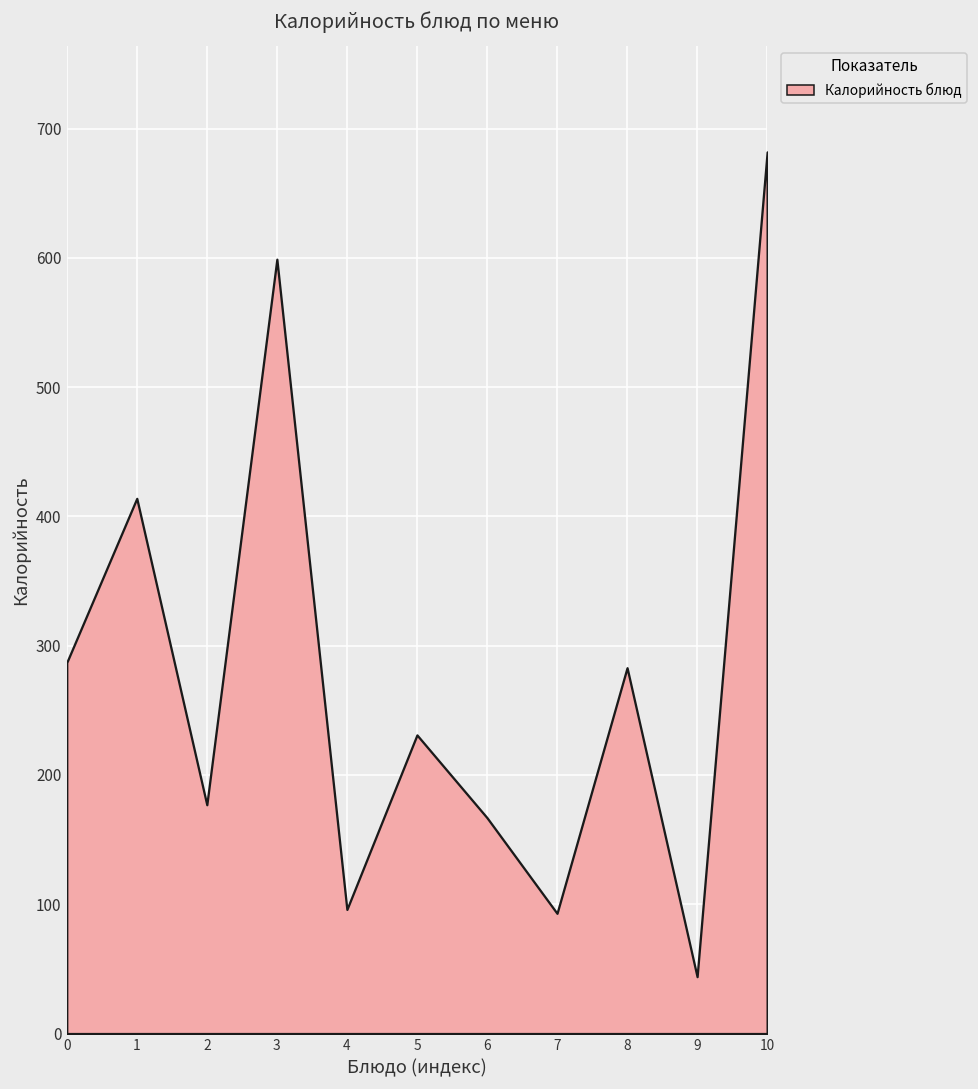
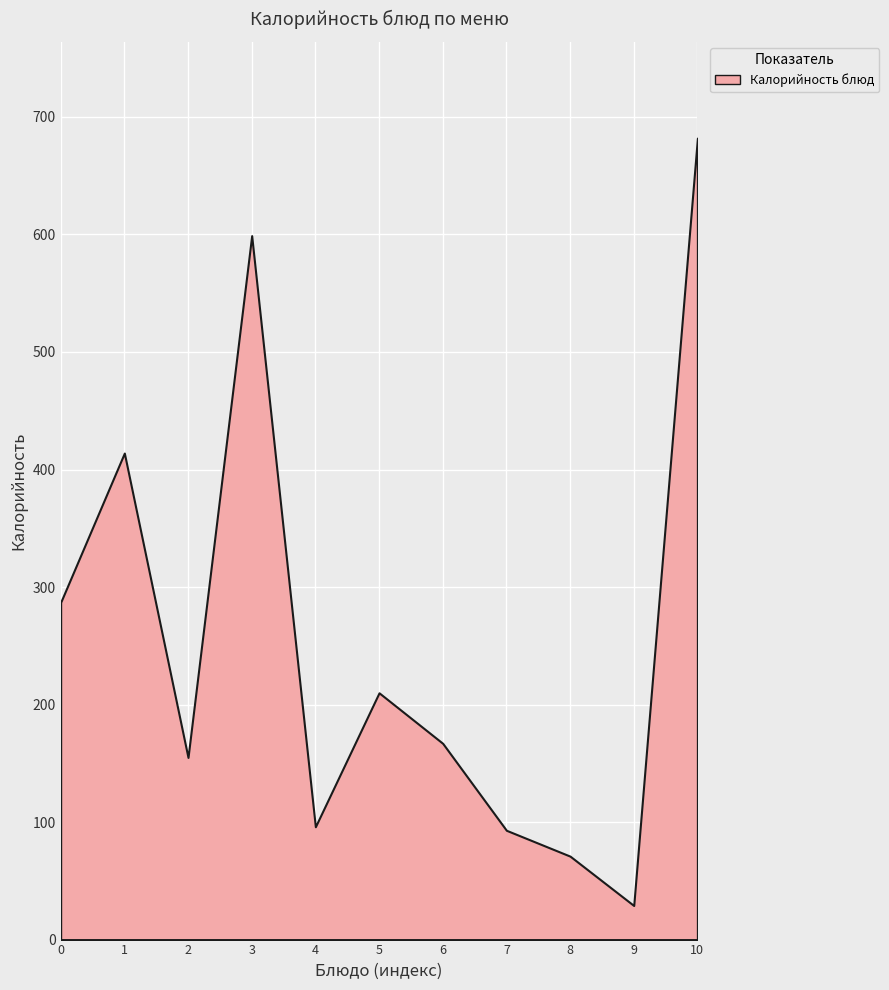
2: 177 -> 155
5: 231 -> 210
8: 283 -> 71
9: 44 -> 29
